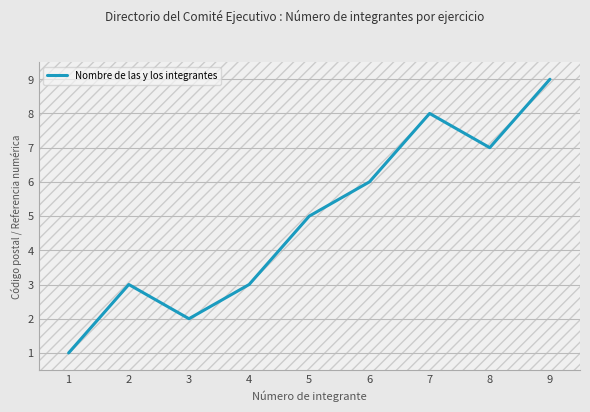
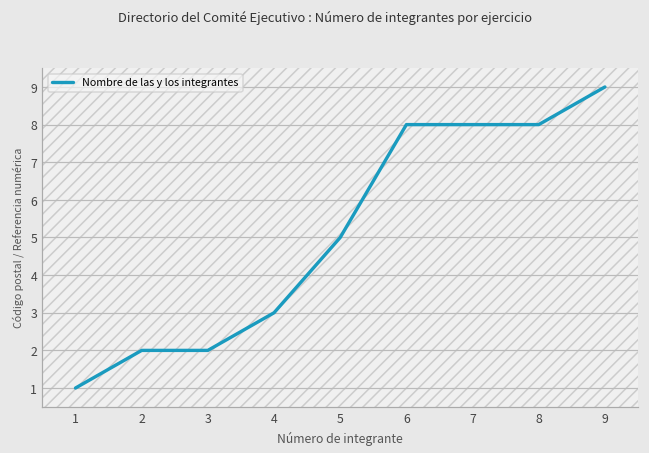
2: 3 -> 2
6: 6 -> 8
8: 7 -> 8
